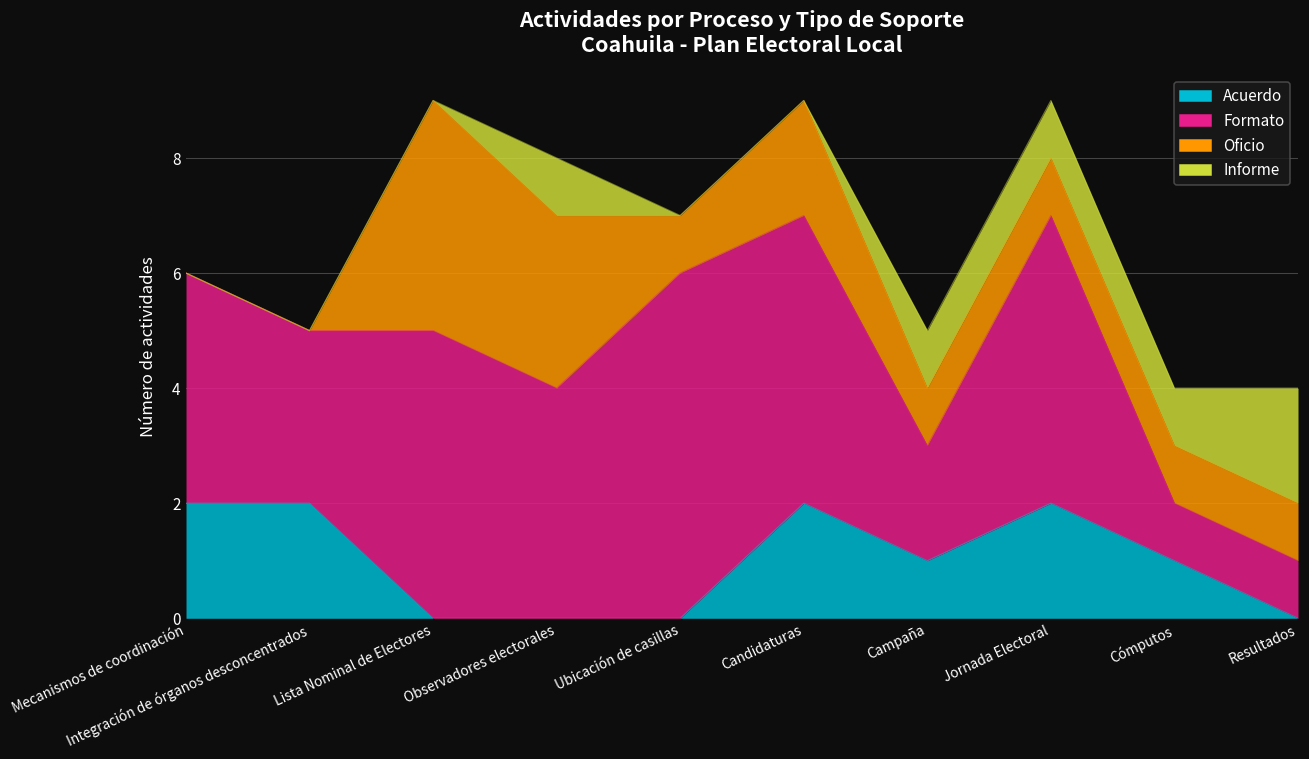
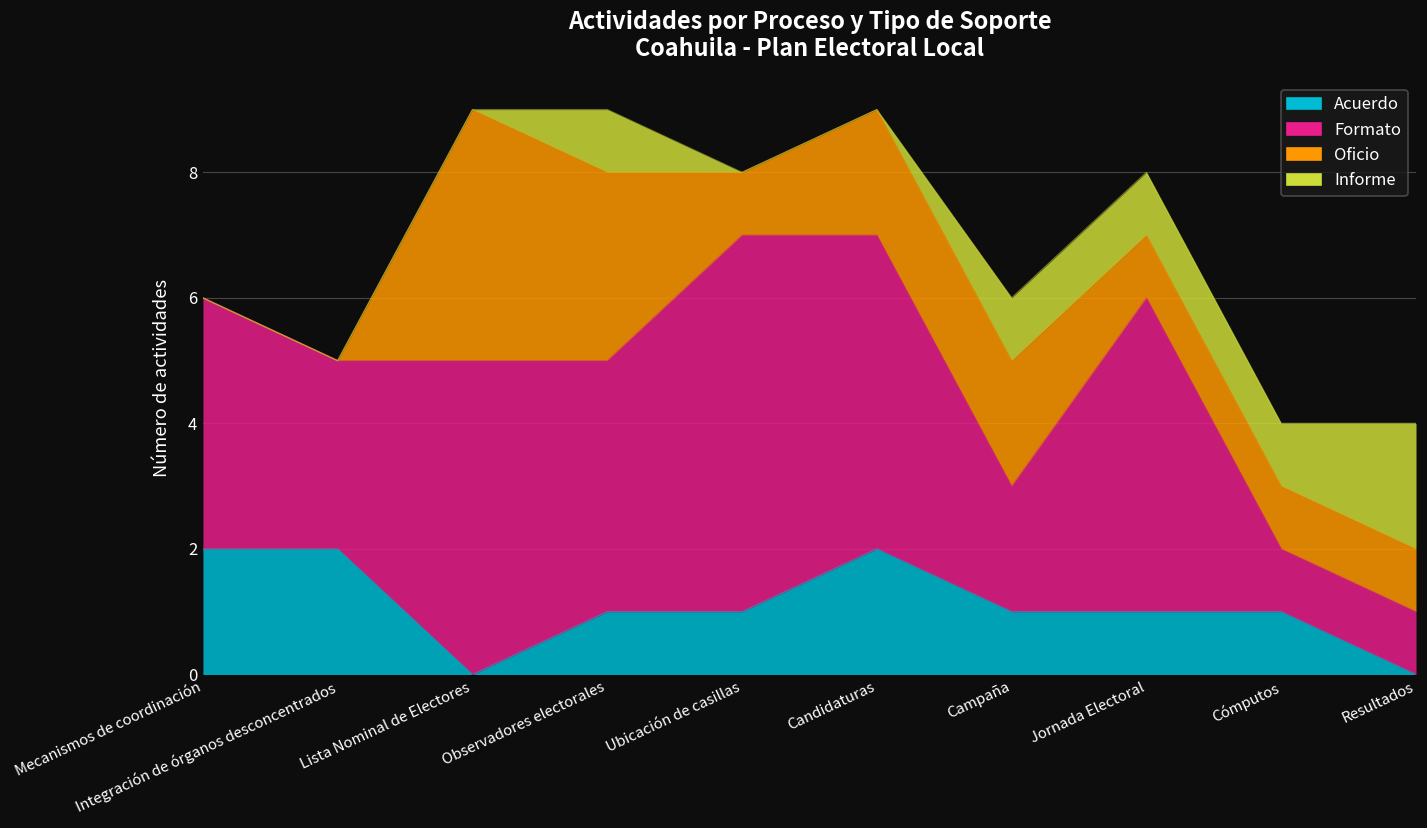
Acuerdo, Observadores electorales: 0 -> 1
Acuerdo, Ubicación de casillas: 0 -> 1
Oficio, Campaña: 1 -> 2
Acuerdo, Jornada Electoral: 2 -> 1
